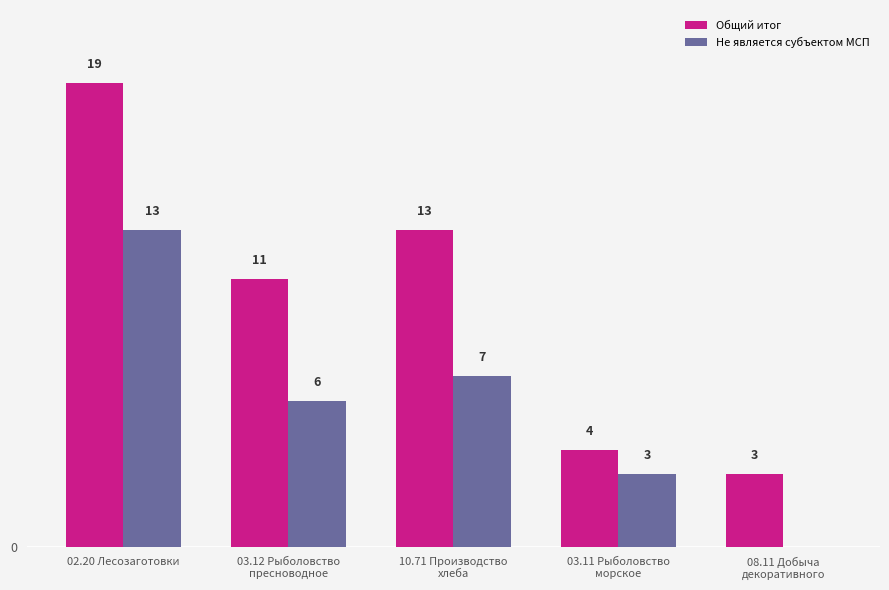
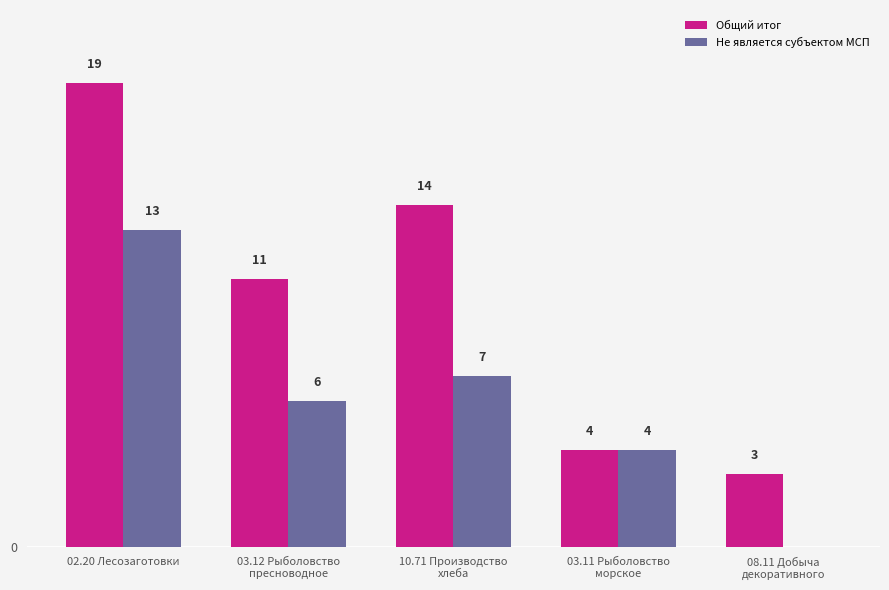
Общий итог, 10.71 Производство хлеба: 13 -> 14
Не является субъектом МСП, 03.11 Рыболовство морское: 3 -> 4
